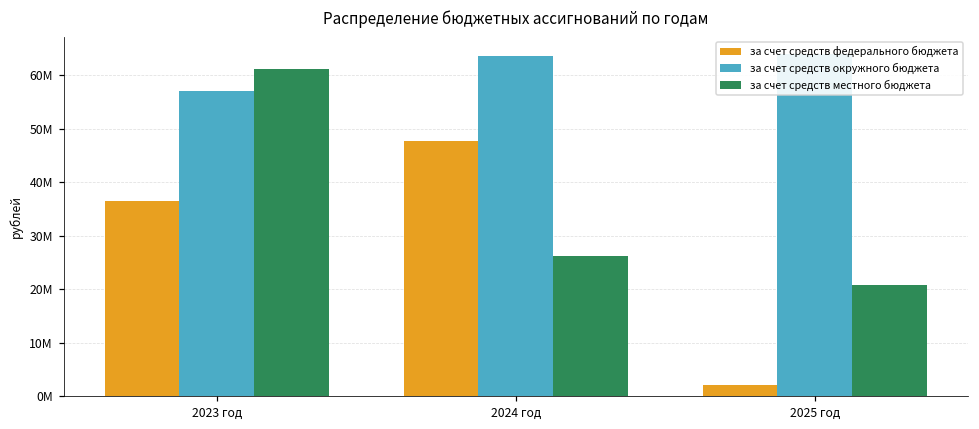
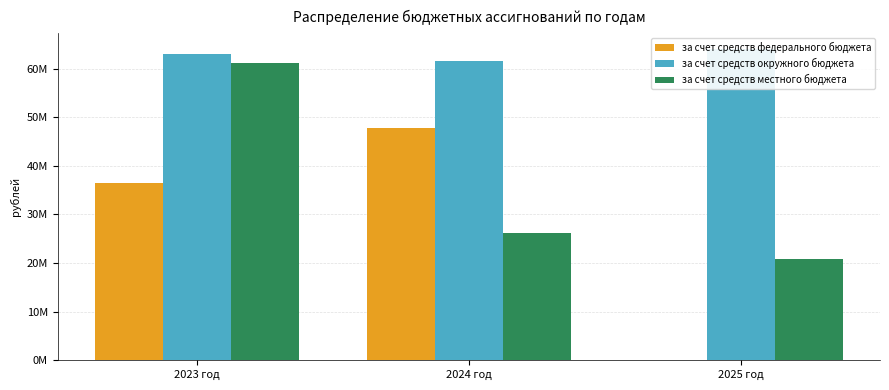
за счет средств окружного бюджета, 2023 год: 57000000 -> 63000000
за счет средств окружного бюджета, 2024 год: 64000000 -> 62000000
за счет средств федерального бюджета, 2025 год: 2000000 -> 0
